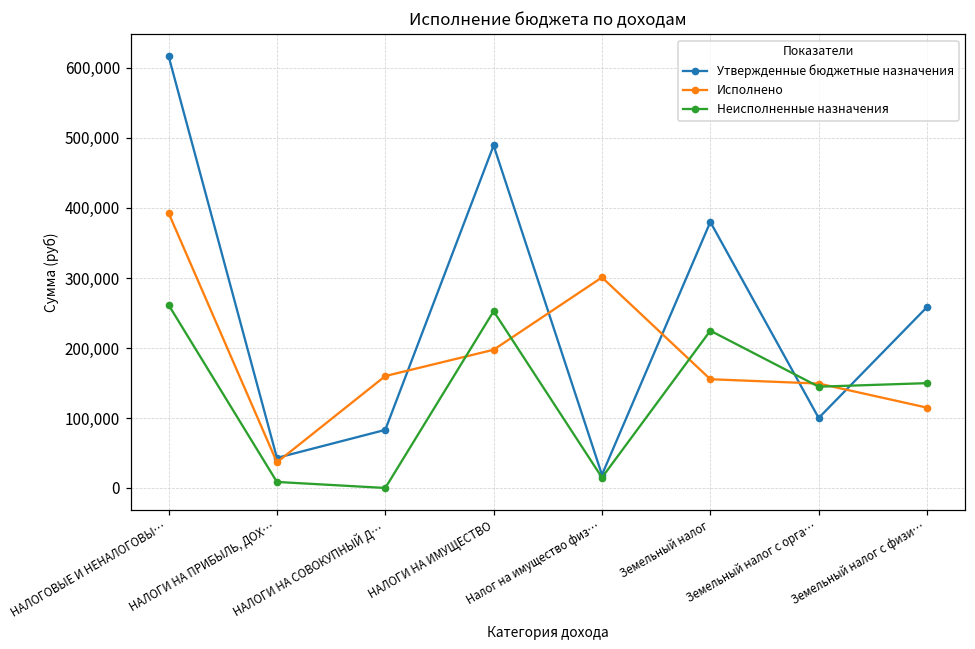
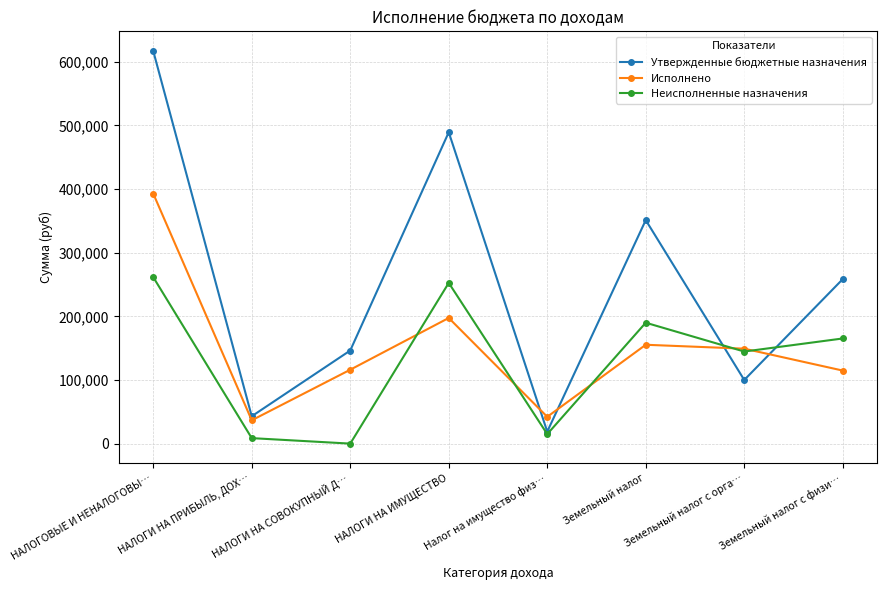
Утвержденные бюджетные назначения, НАЛОГИ НА СОВОКУПНЫЙ Д…: 80,000 -> 150,000
Исполнено, НАЛОГИ НА СОВОКУПНЫЙ Д…: 160,000 -> 120,000
Исполнено, Налог на имущество физ…: 300,000 -> 40,000
Утвержденные бюджетные назначения, Земельный налог: 380,000 -> 350,000
Неисполненные назначения, Земельный налог: 220,000 -> 190,000
Неисполненные назначения, Земельный налог с физи…: 150,000 -> 170,000
